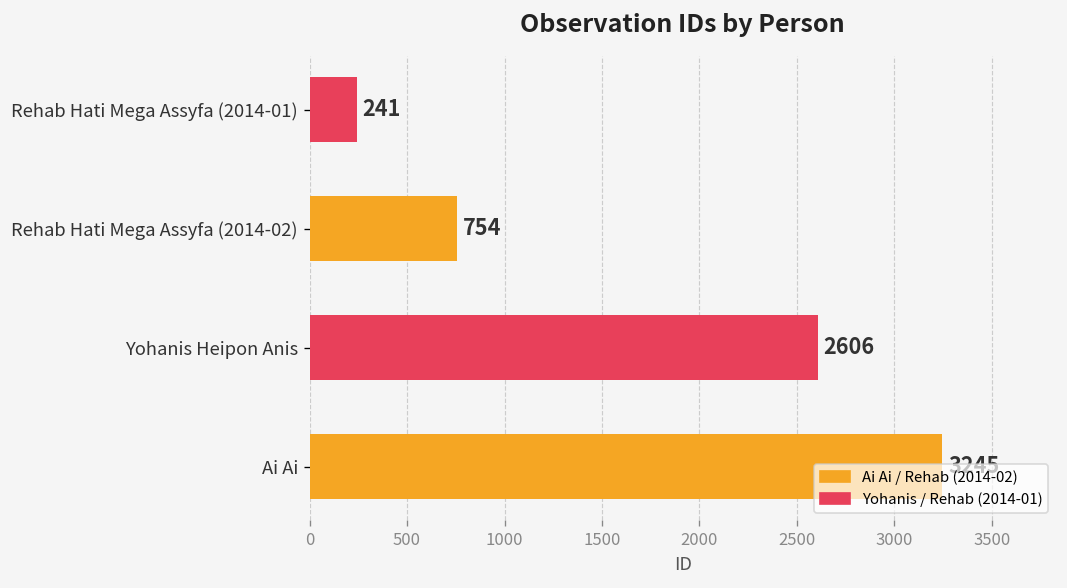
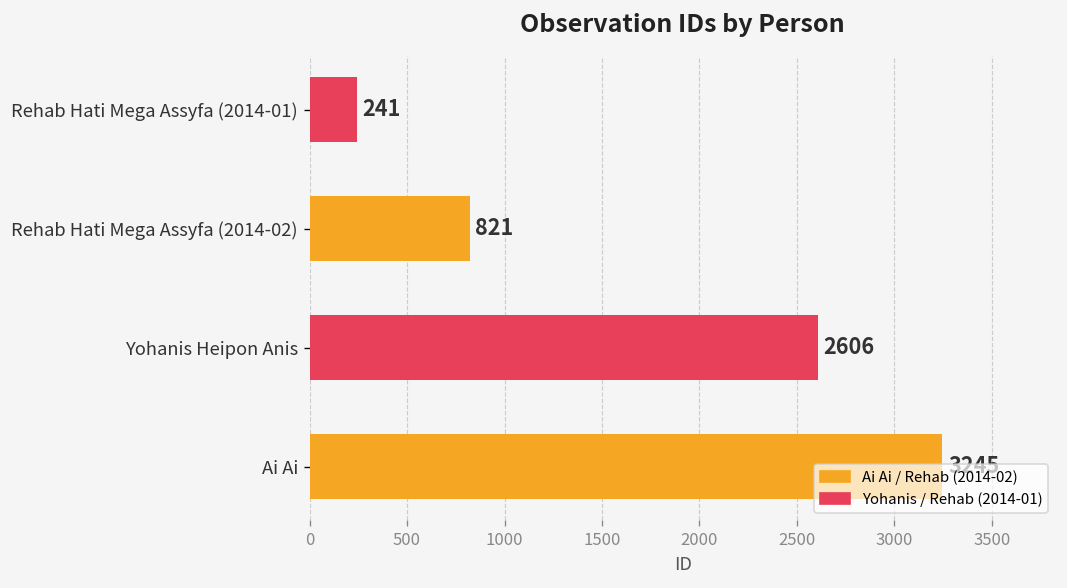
Rehab Hati Mega Assyfa (2014-02): 754 -> 821
